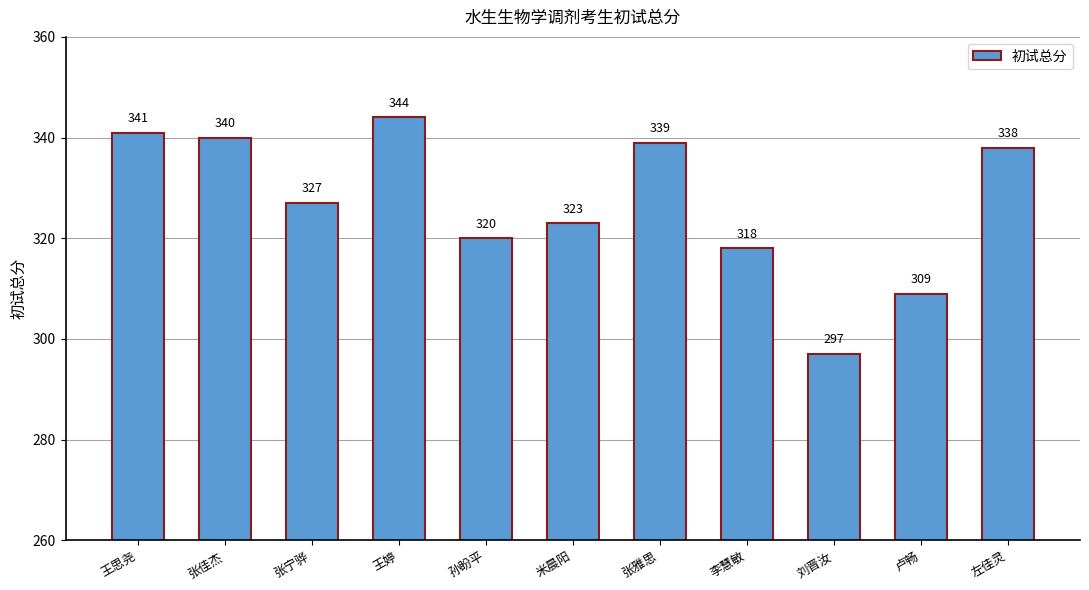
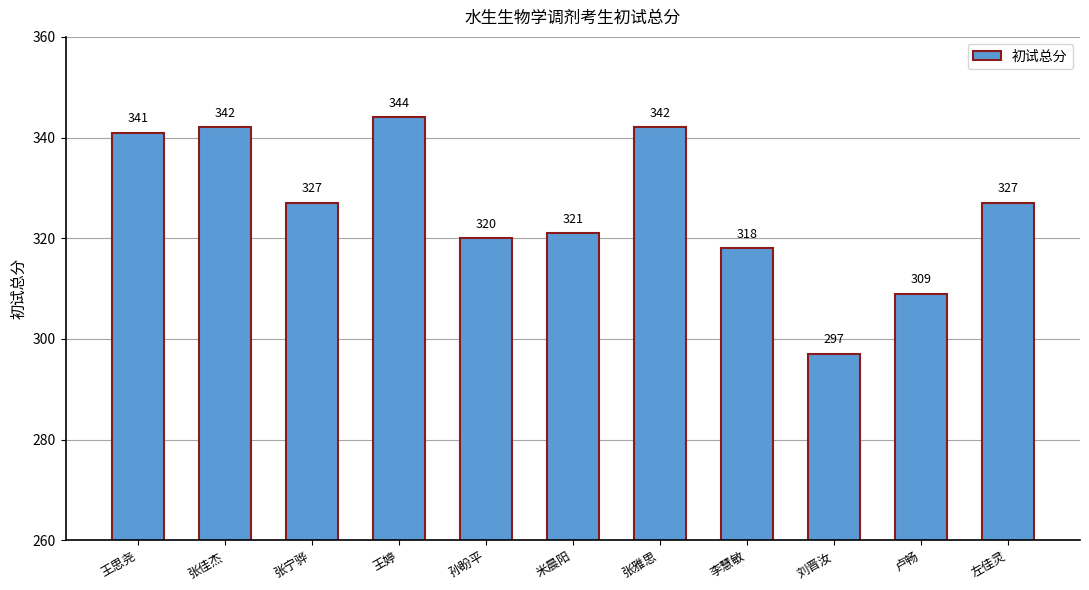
张佳杰: 340 -> 342
米晨阳: 323 -> 321
张雅思: 339 -> 342
左佳灵: 338 -> 327
